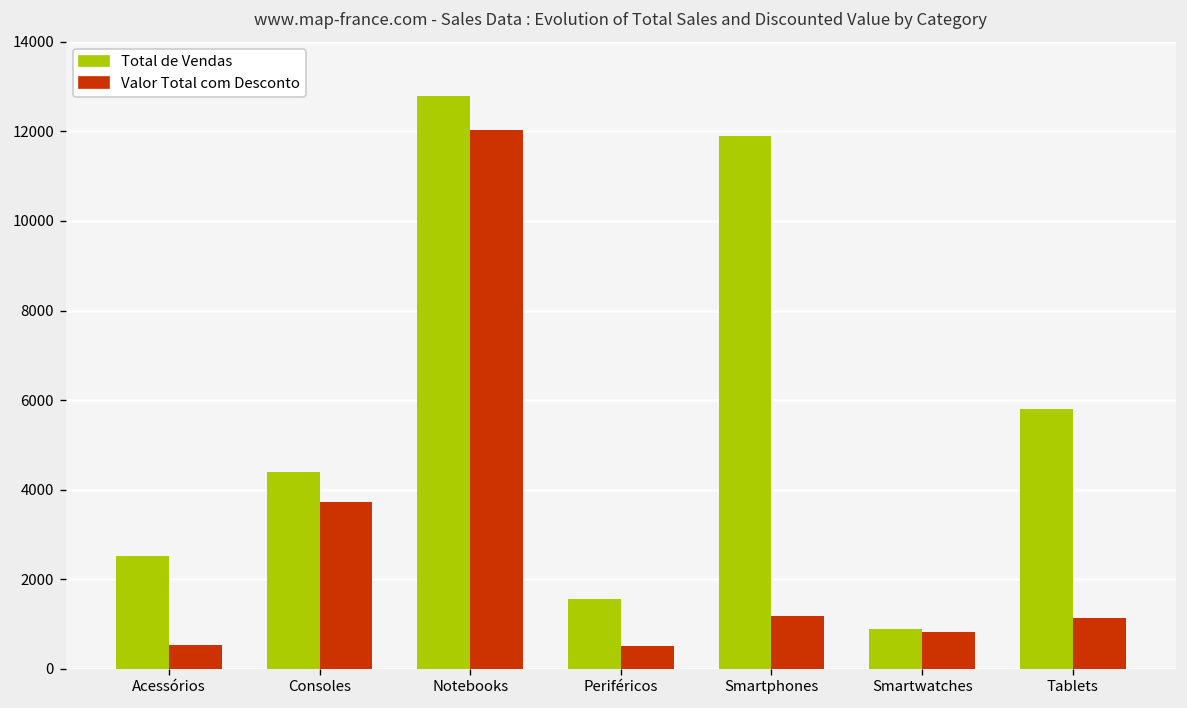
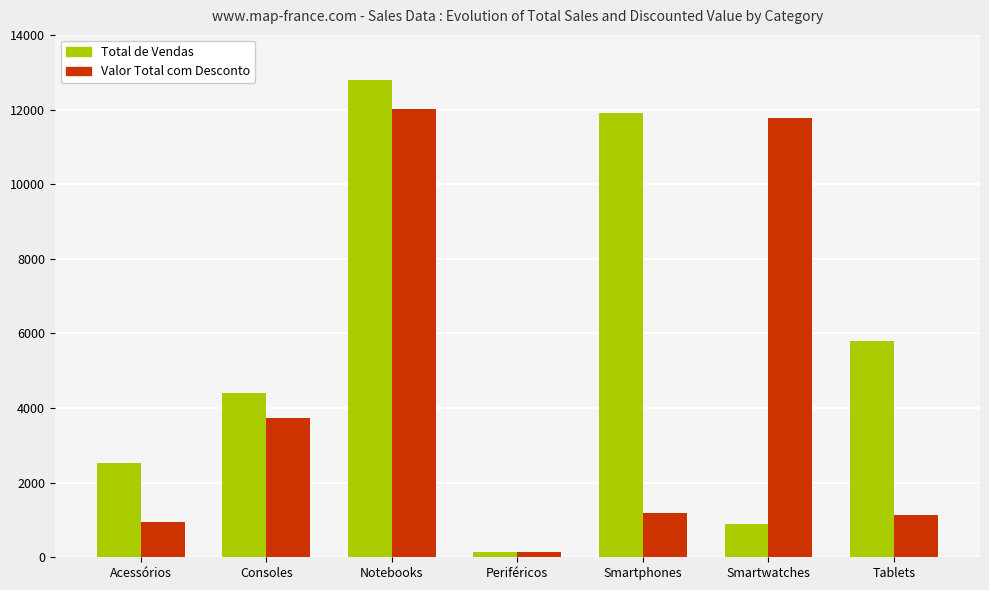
Valor Total com Desconto, Acessórios: 500 -> 1000
Total de Vendas, Periféricos: 1600 -> 100
Valor Total com Desconto, Periféricos: 500 -> 100
Valor Total com Desconto, Smartwatches: 800 -> 11800
